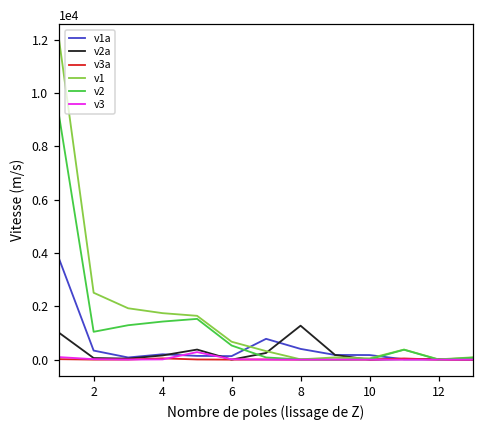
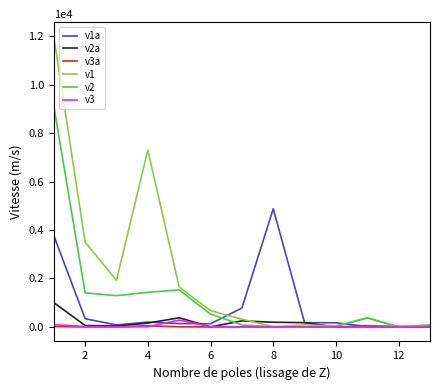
v1, 2: 2500 -> 3500
v2, 2: 1000 -> 1400
v1, 4: 1700 -> 7300
v1a, 8: 400 -> 4900
v2a, 8: 1300 -> 200
